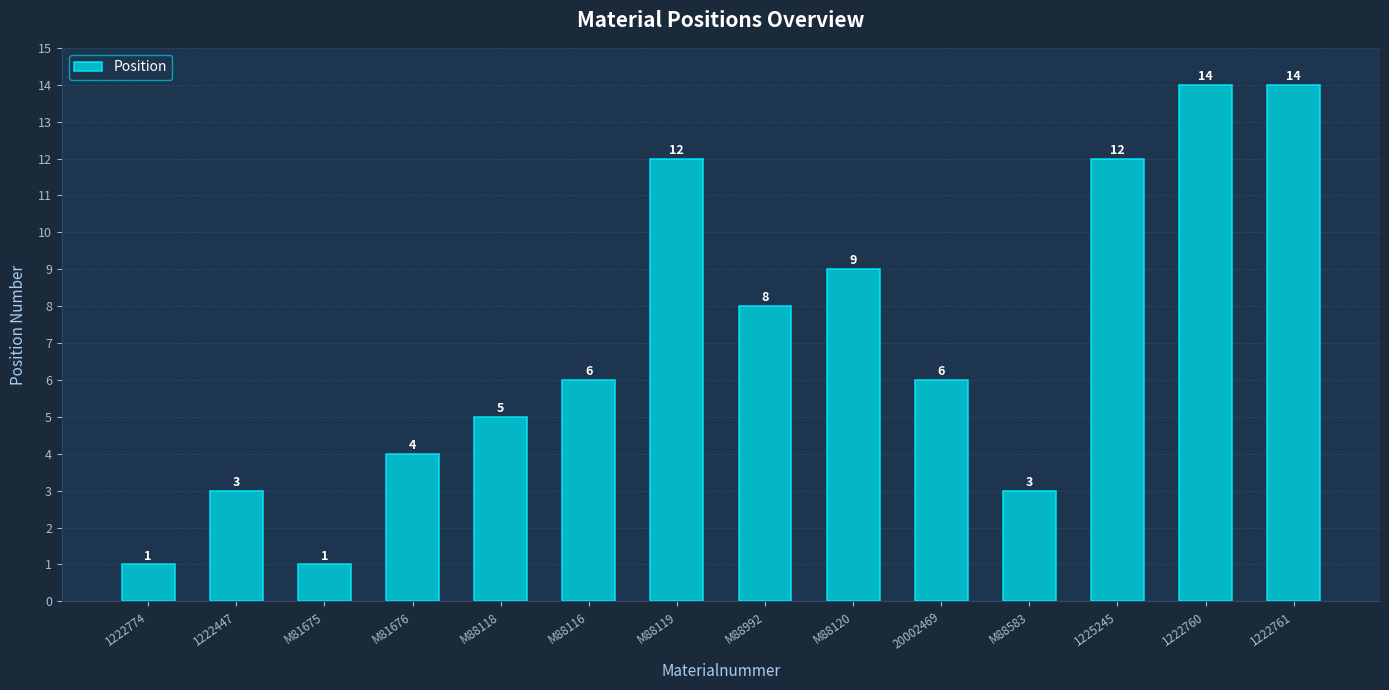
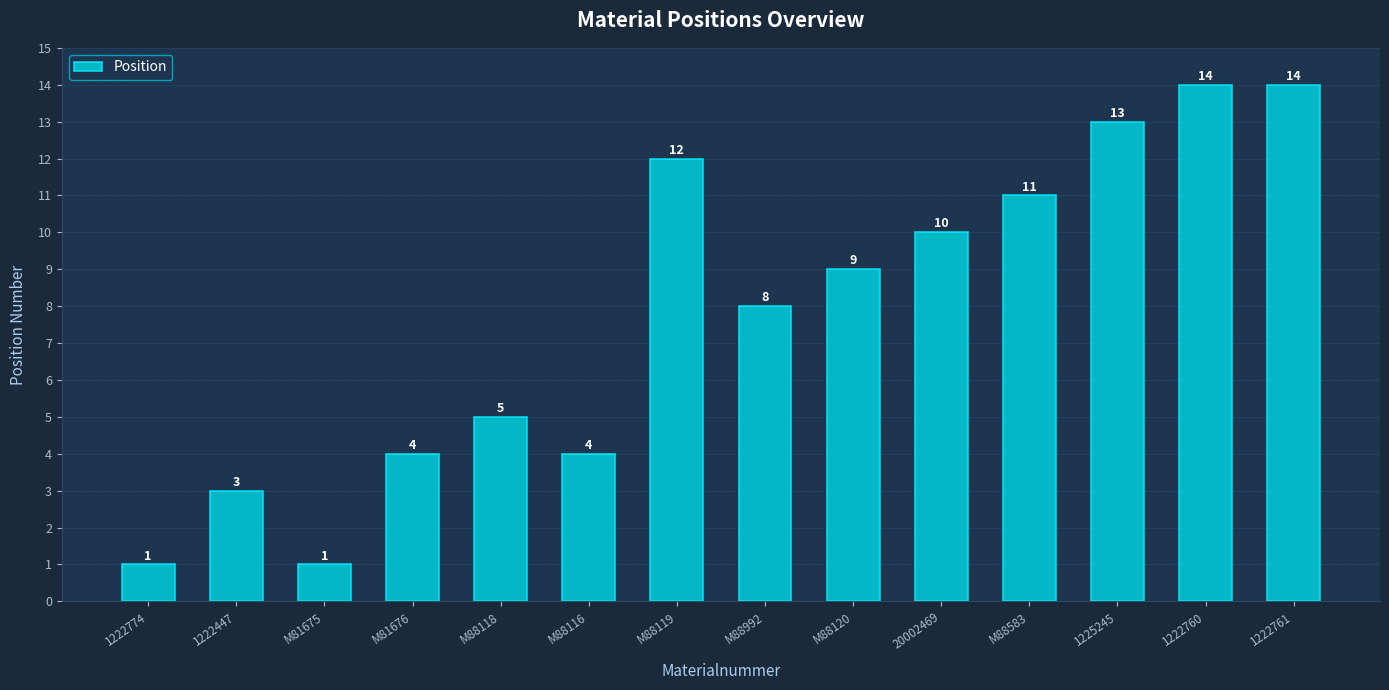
M88116: 6 -> 4
20002469: 6 -> 10
M88583: 3 -> 11
1225245: 12 -> 13
